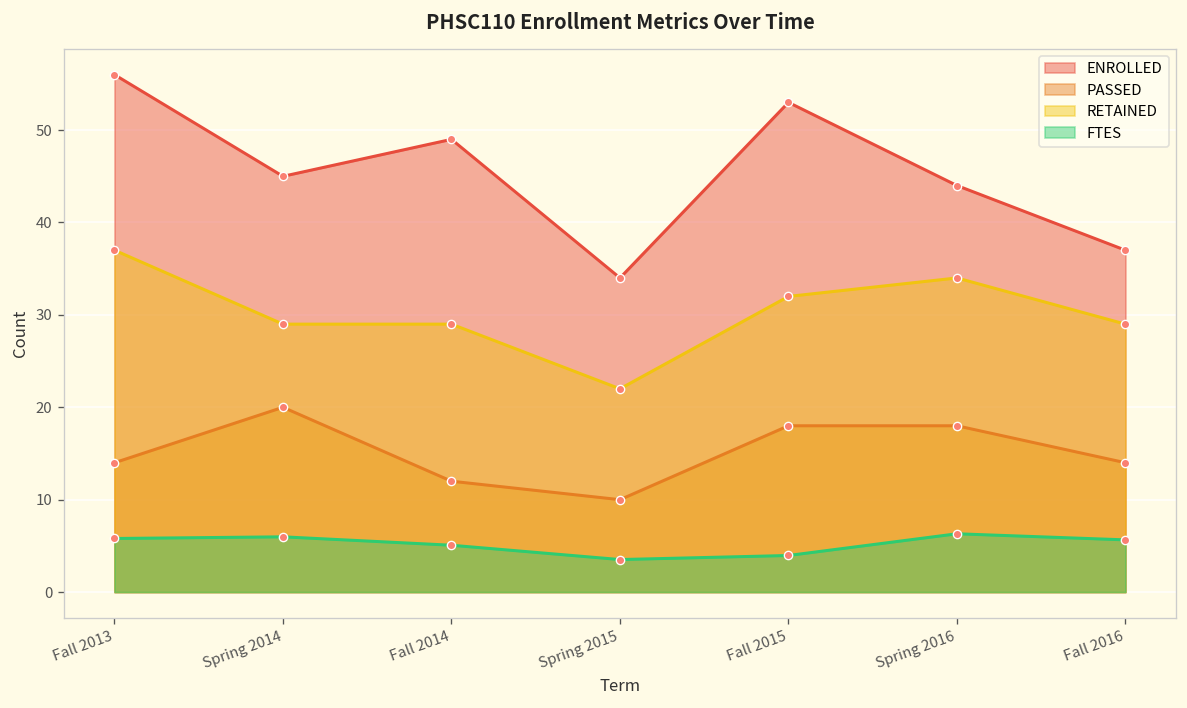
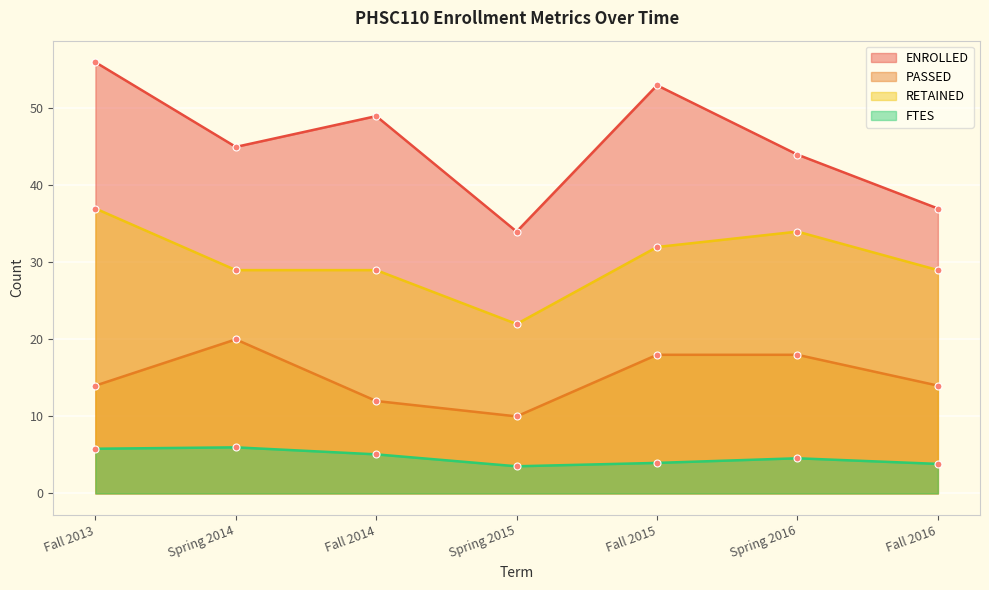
FTES, Spring 2016: 6 -> 5
FTES, Fall 2016: 6 -> 4
